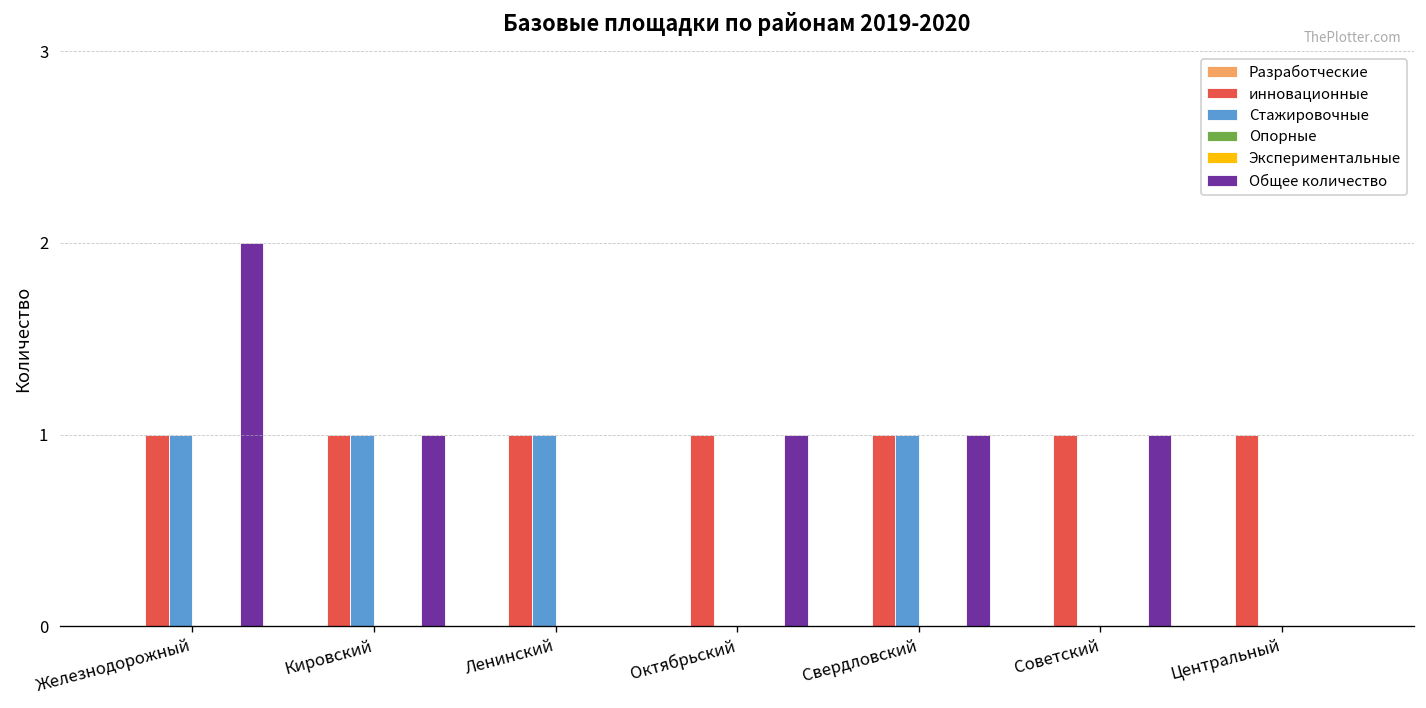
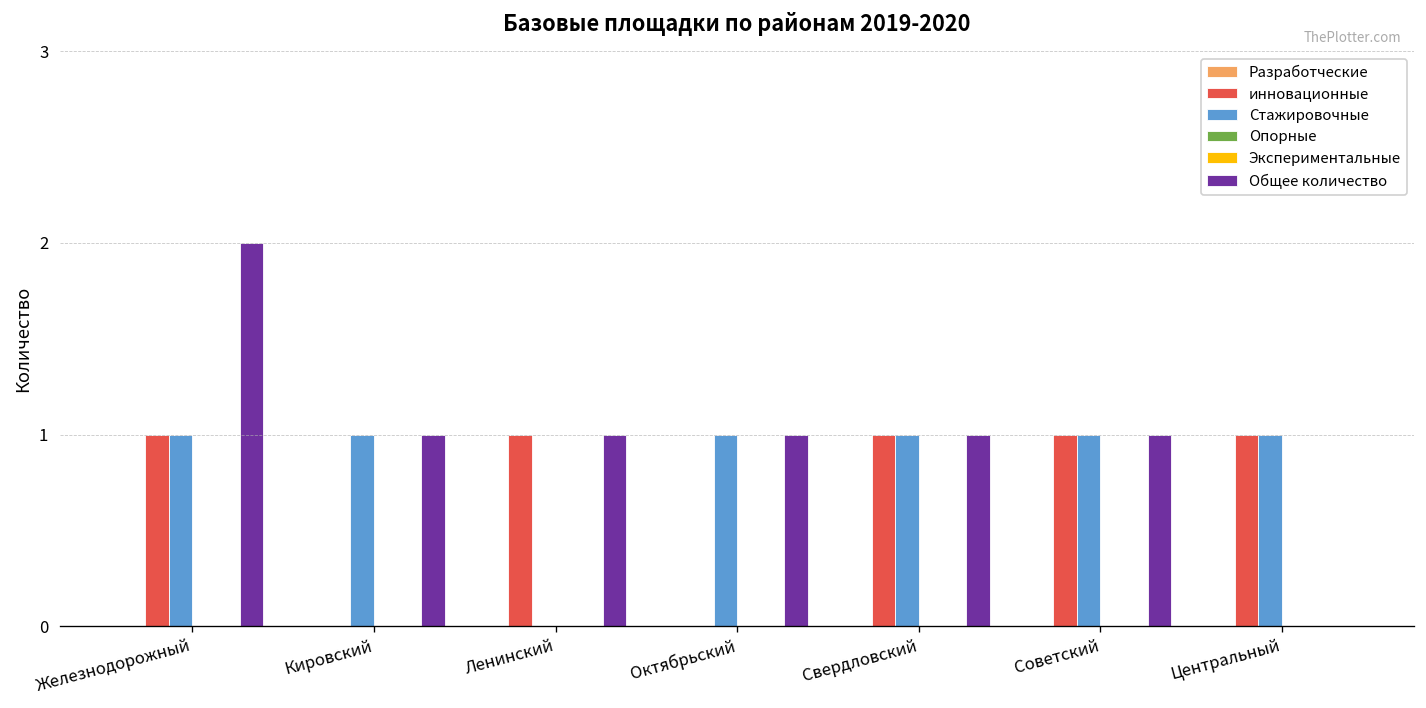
инновационные, Кировский: 1 -> 0
Стажировочные, Ленинский: 1 -> 0
Общее количество, Ленинский: 0 -> 1
инновационные, Октябрьский: 1 -> 0
Стажировочные, Октябрьский: 0 -> 1
Стажировочные, Советский: 0 -> 1
Стажировочные, Центральный: 0 -> 1
